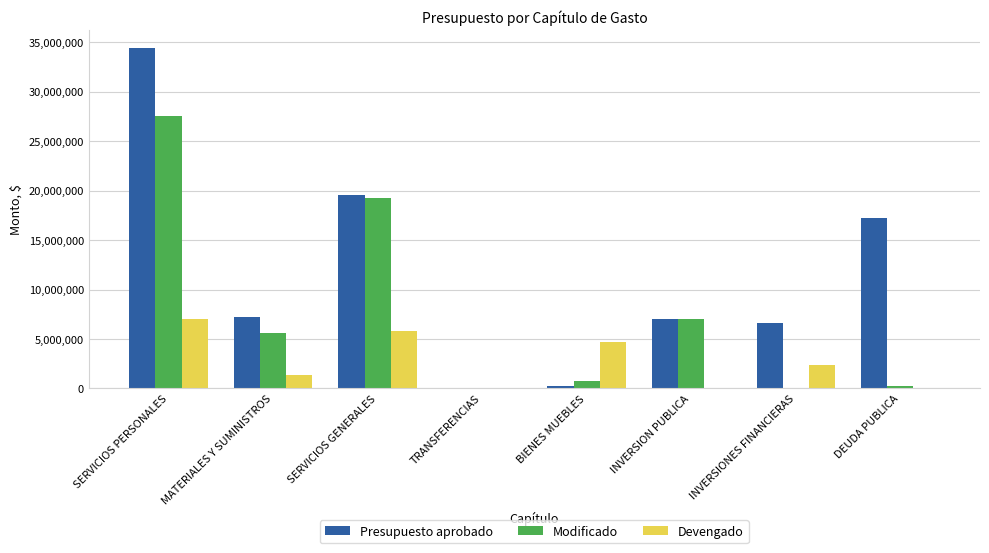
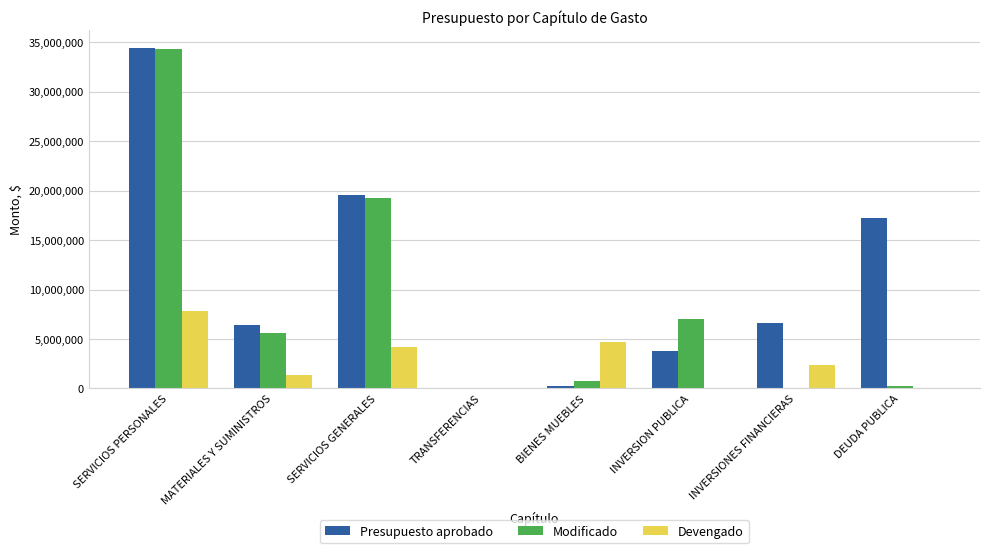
Modificado, SERVICIOS PERSONALES: 28,000,000 -> 34,000,000
Devengado, SERVICIOS PERSONALES: 7,000,000 -> 8,000,000
Presupuesto aprobado, MATERIALES Y SUMINISTROS: 7,000,000 -> 6,000,000
Devengado, SERVICIOS GENERALES: 6,000,000 -> 4,000,000
Presupuesto aprobado, INVERSION PUBLICA: 7,000,000 -> 4,000,000
